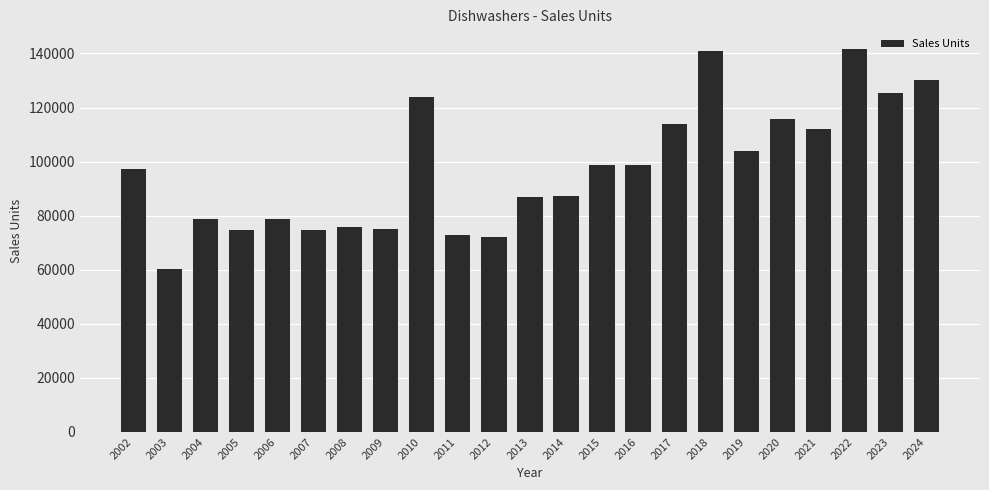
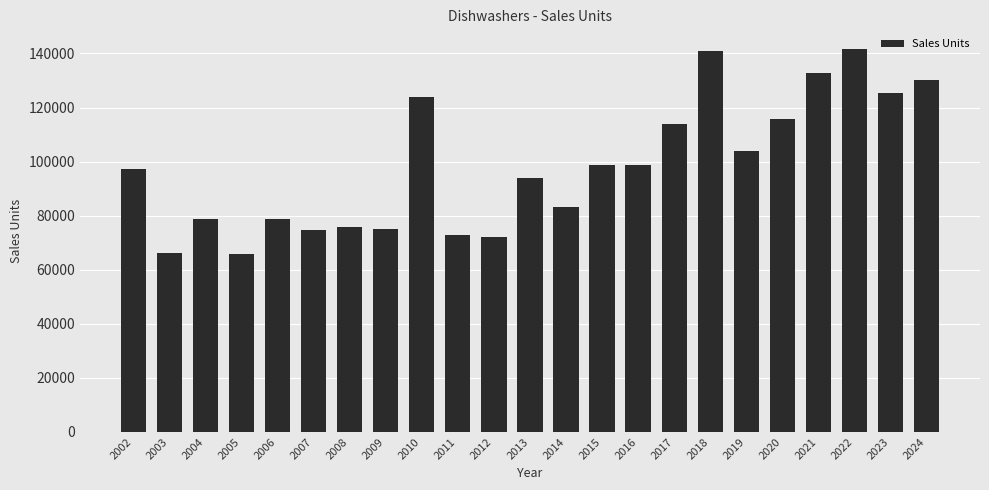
2003: 60000 -> 66000
2005: 75000 -> 66000
2013: 87000 -> 94000
2014: 87000 -> 83000
2021: 112000 -> 133000
